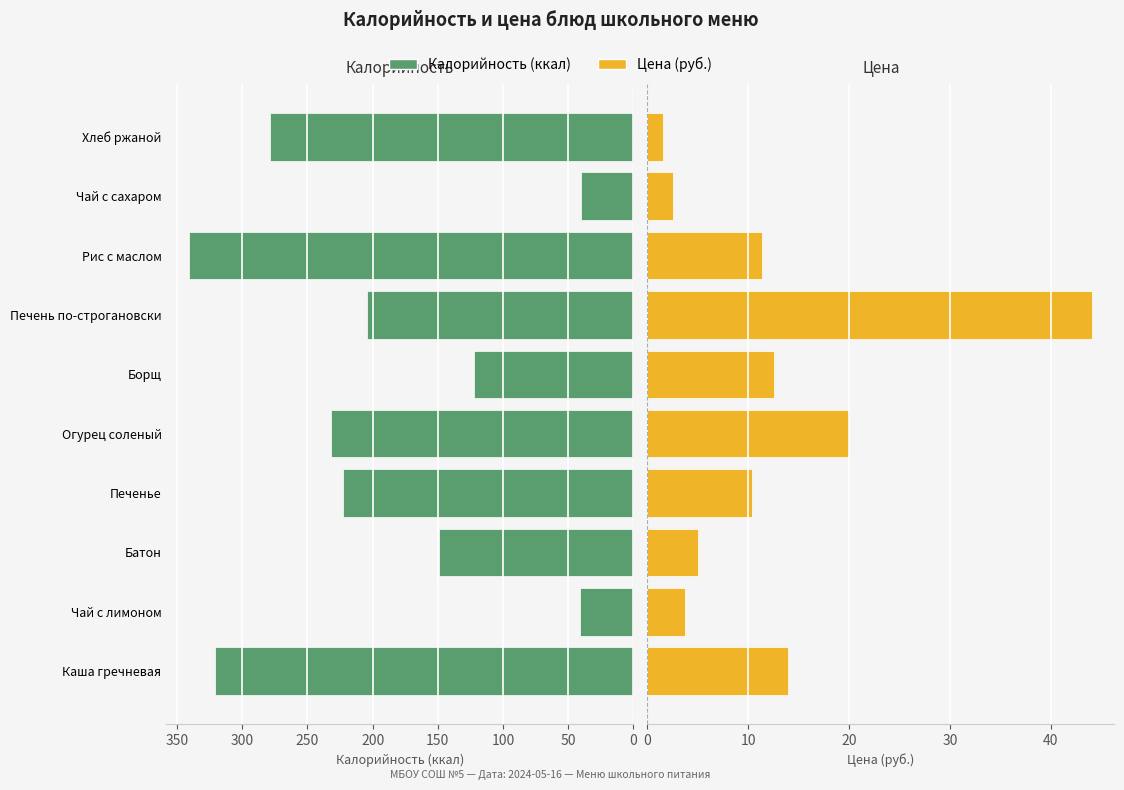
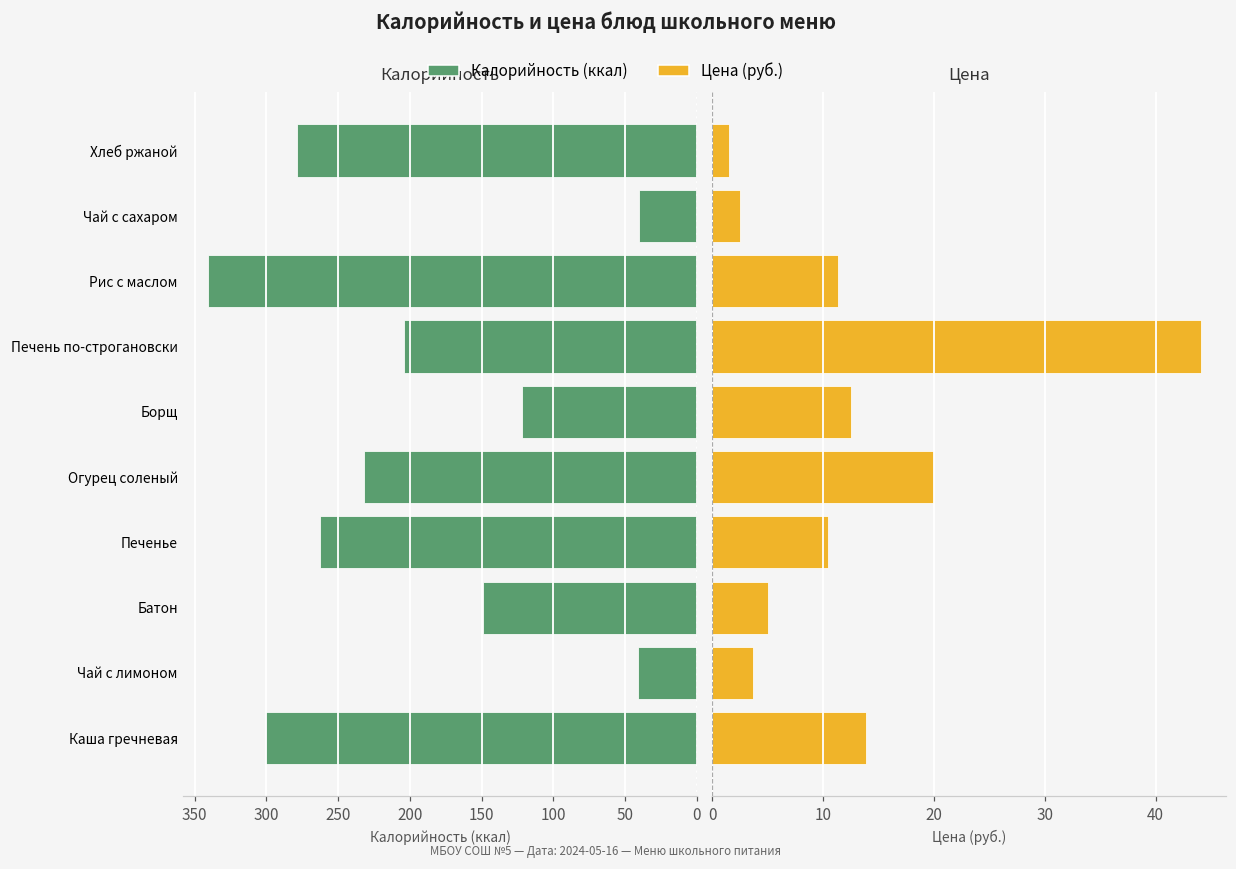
Калорийность, Печенье: 223 -> 263
Калорийность, Каша гречневая: 321 -> 301
